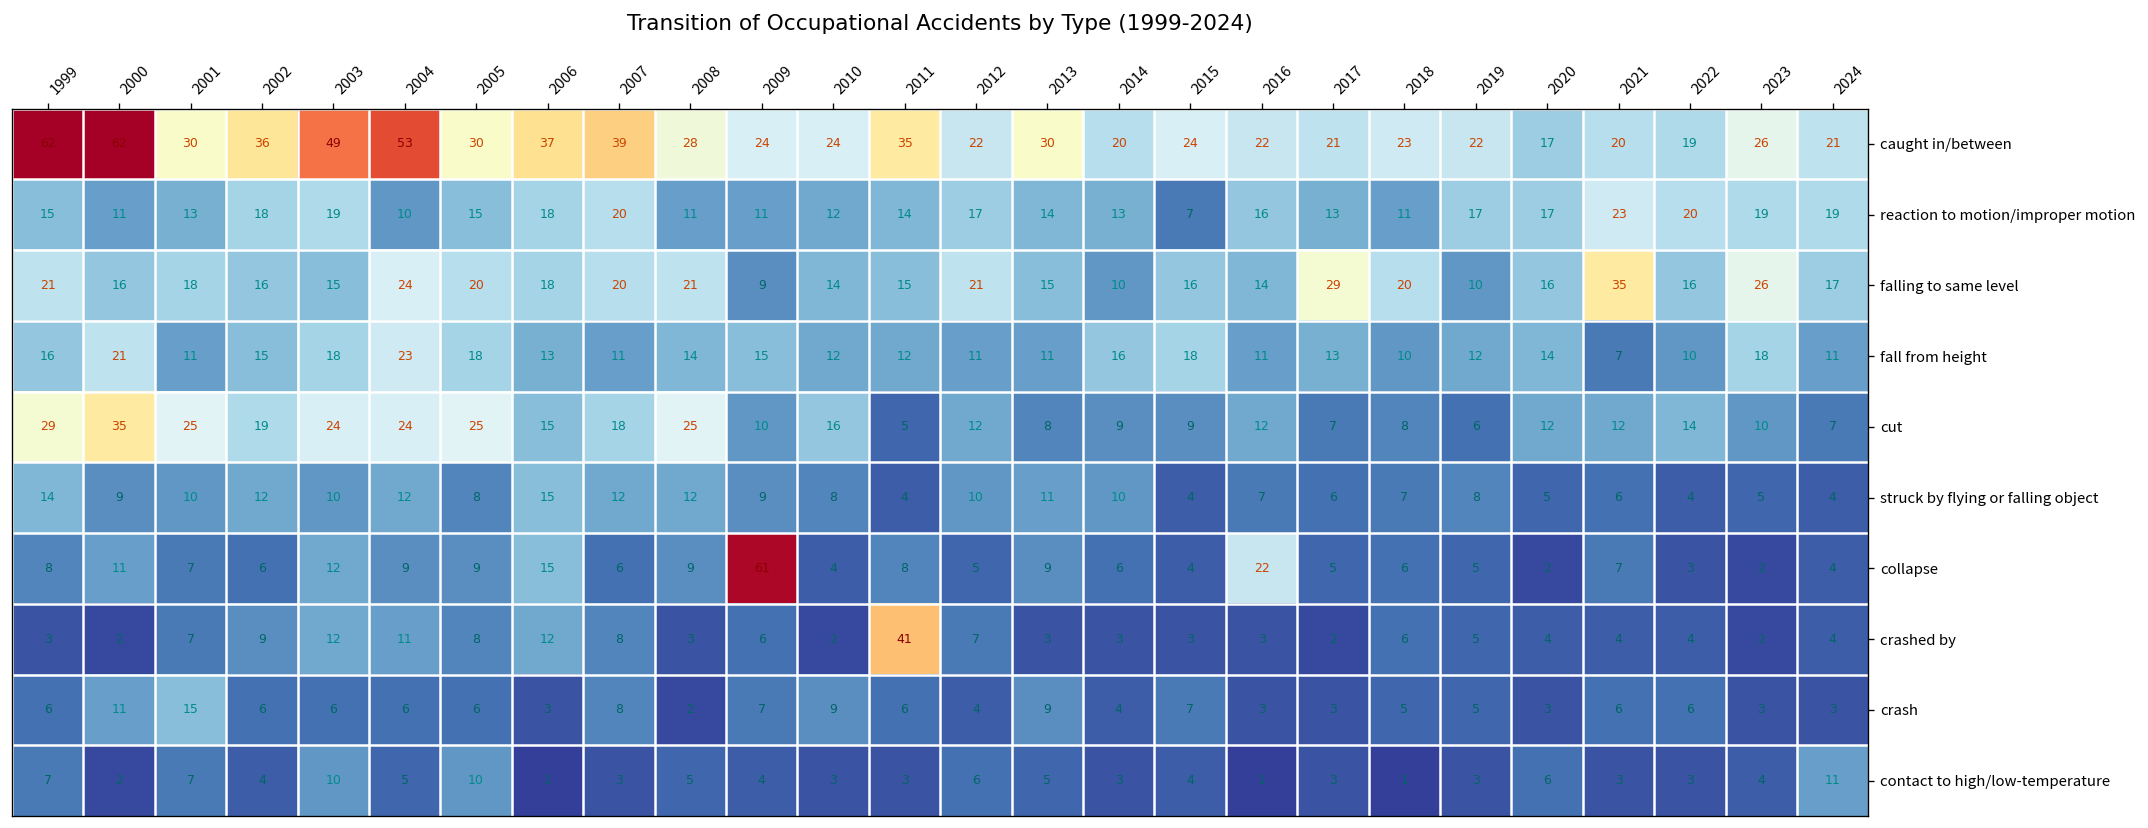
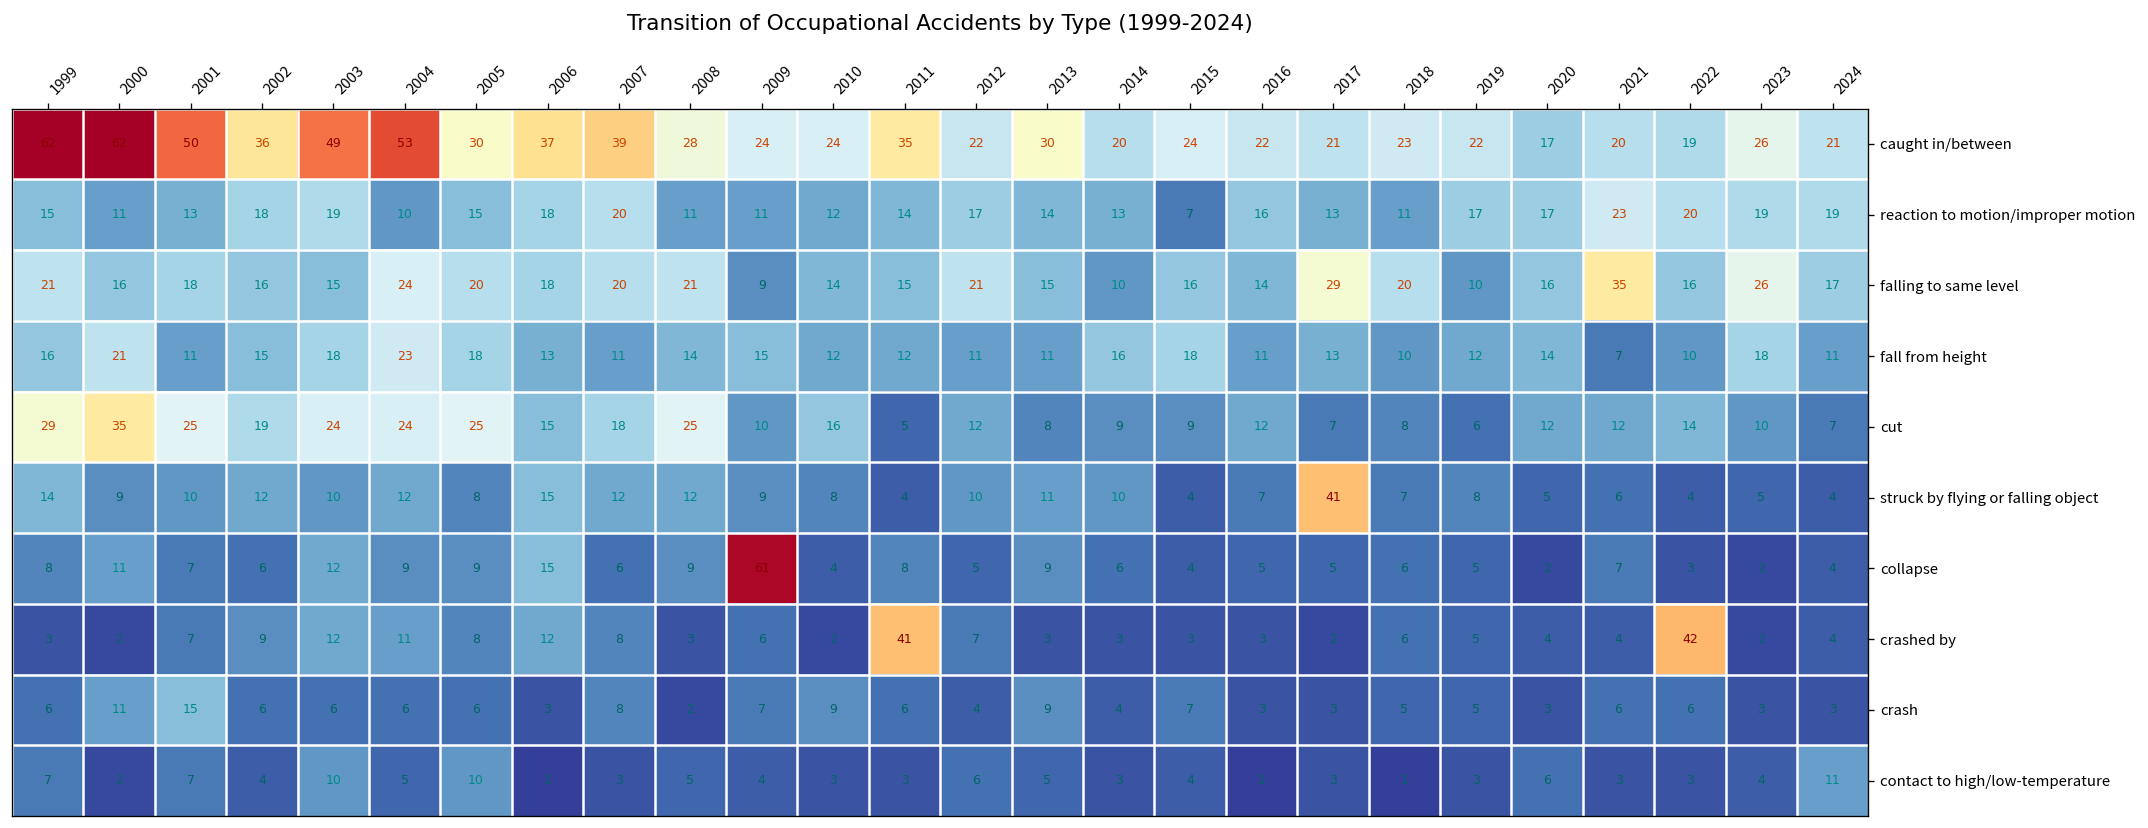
caught in/between, 2001: 30 -> 50
struck by flying or falling object, 2017: 6 -> 41
collapse, 2016: 22 -> 5
crashed by, 2022: 4 -> 42
